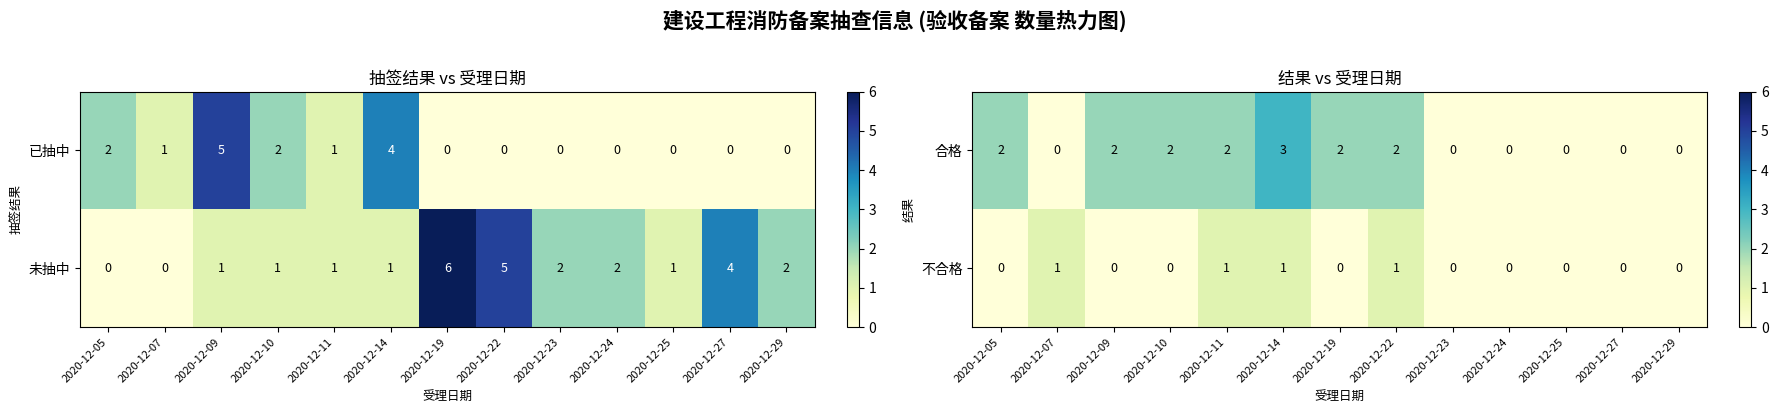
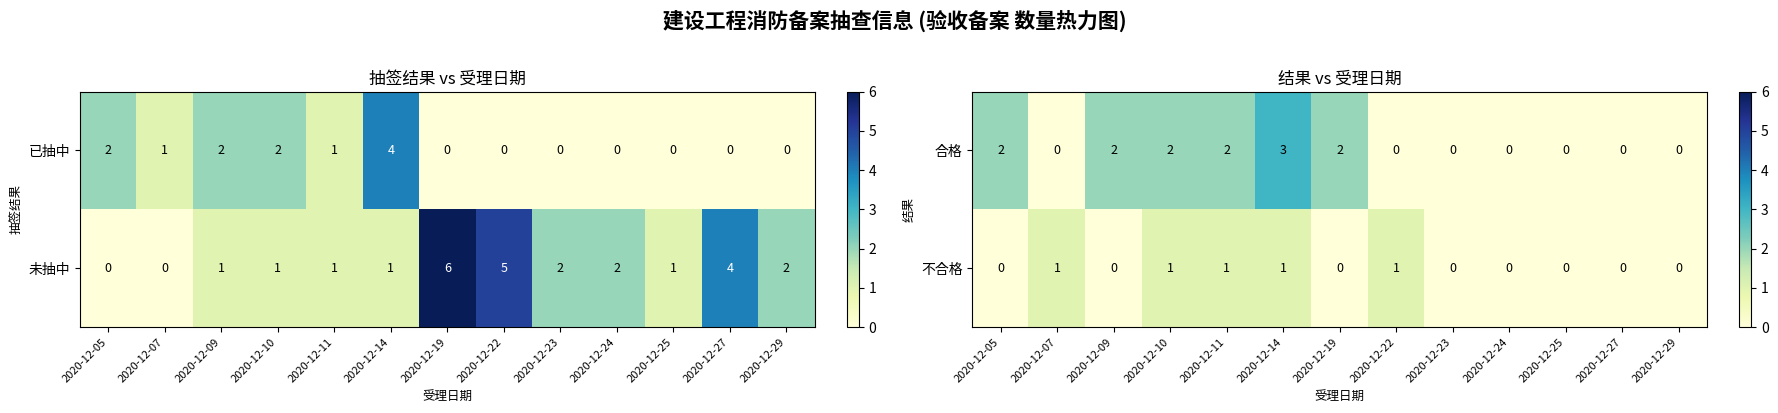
抽签结果 vs 受理日期, 已抽中, 2020-12-09: 5 -> 2
结果 vs 受理日期, 合格, 2020-12-22: 2 -> 0
结果 vs 受理日期, 不合格, 2020-12-10: 0 -> 1
